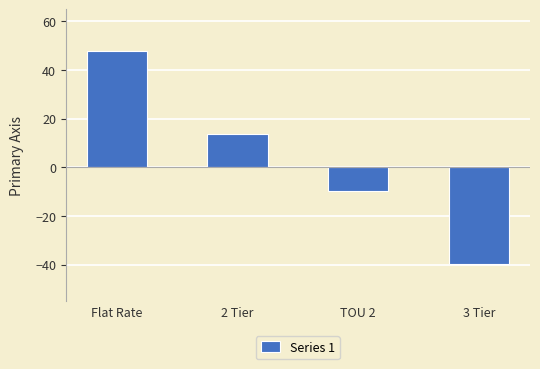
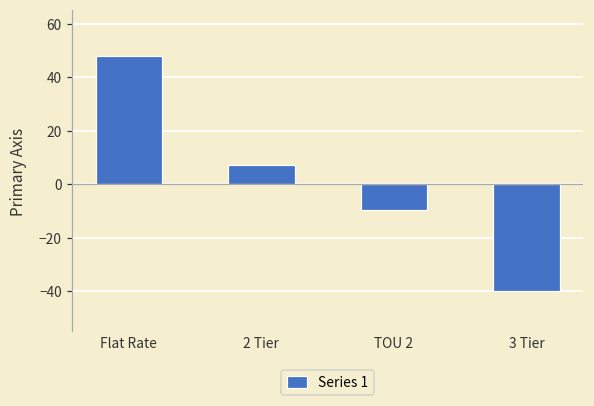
2 Tier: 14 -> 7
